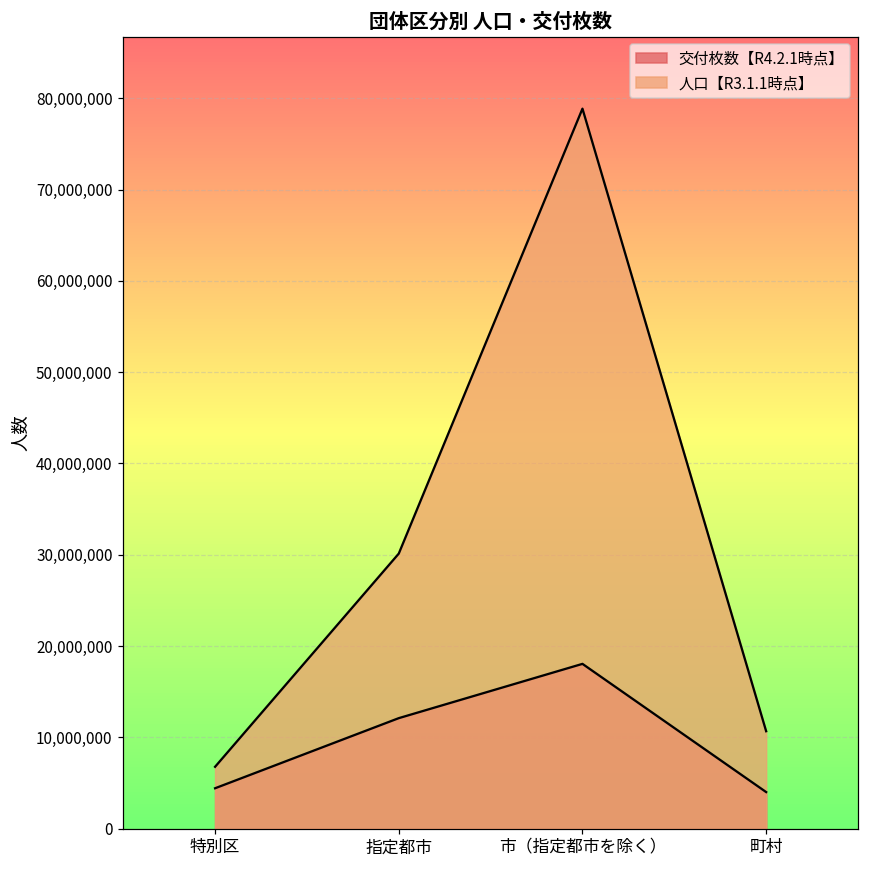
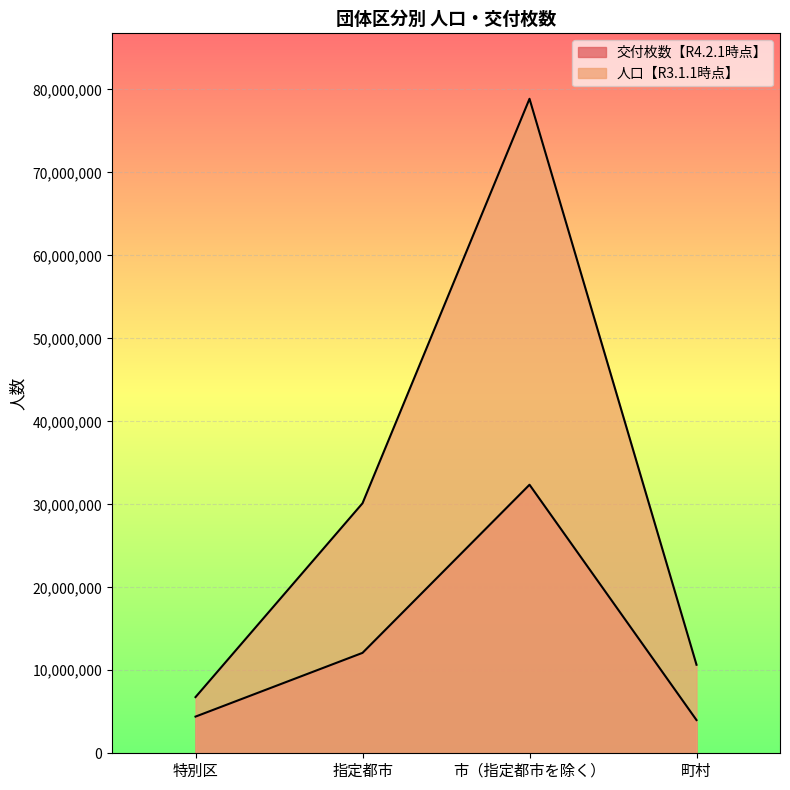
交付枚数【R4.2.1時点】, 市（指定都市を除く）: 18,000,000 -> 32,000,000
